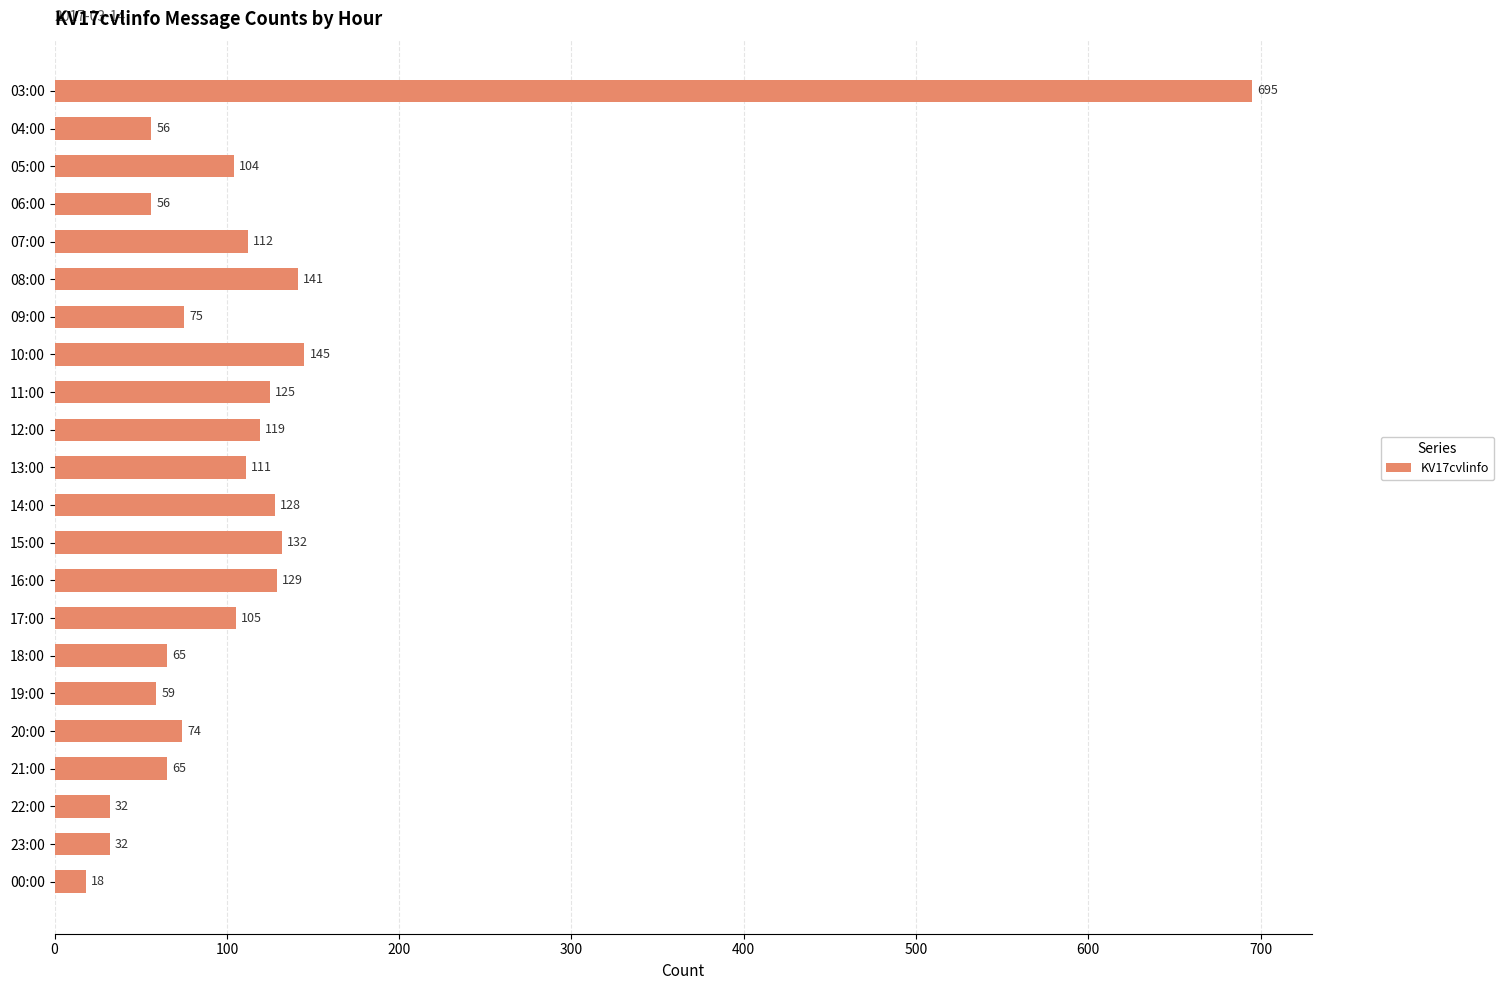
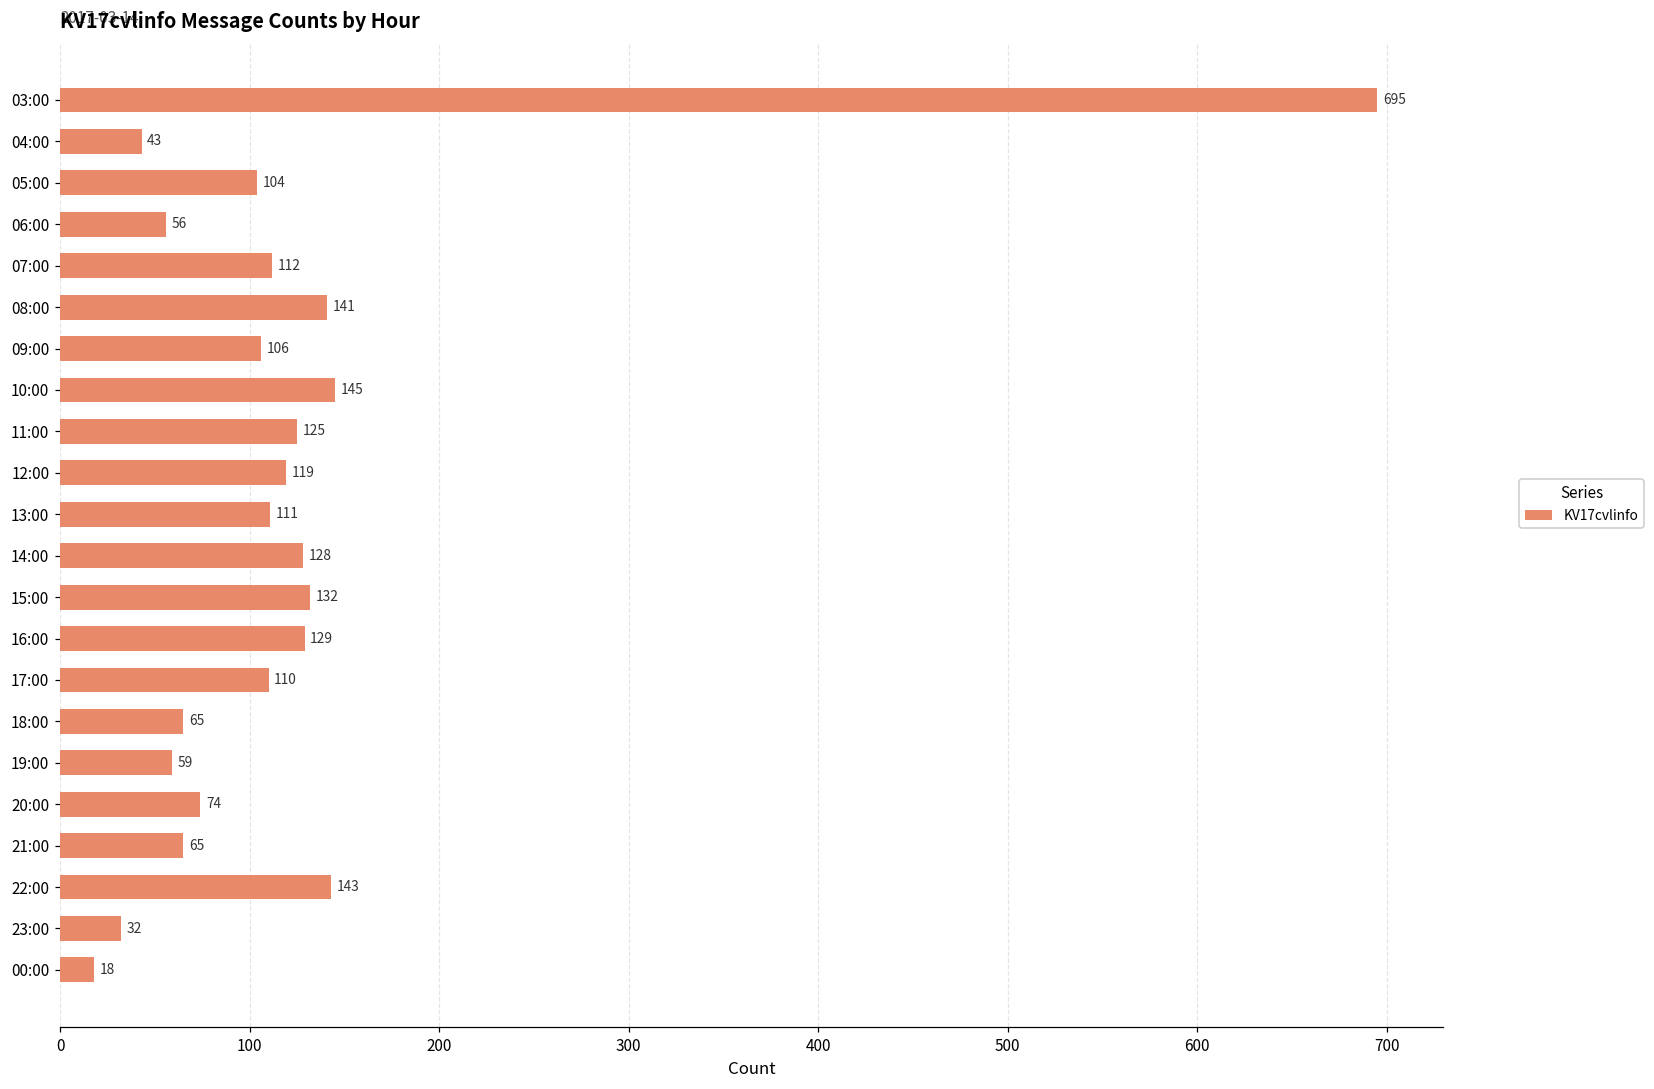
04:00: 56 -> 43
09:00: 75 -> 106
17:00: 105 -> 110
22:00: 32 -> 143
